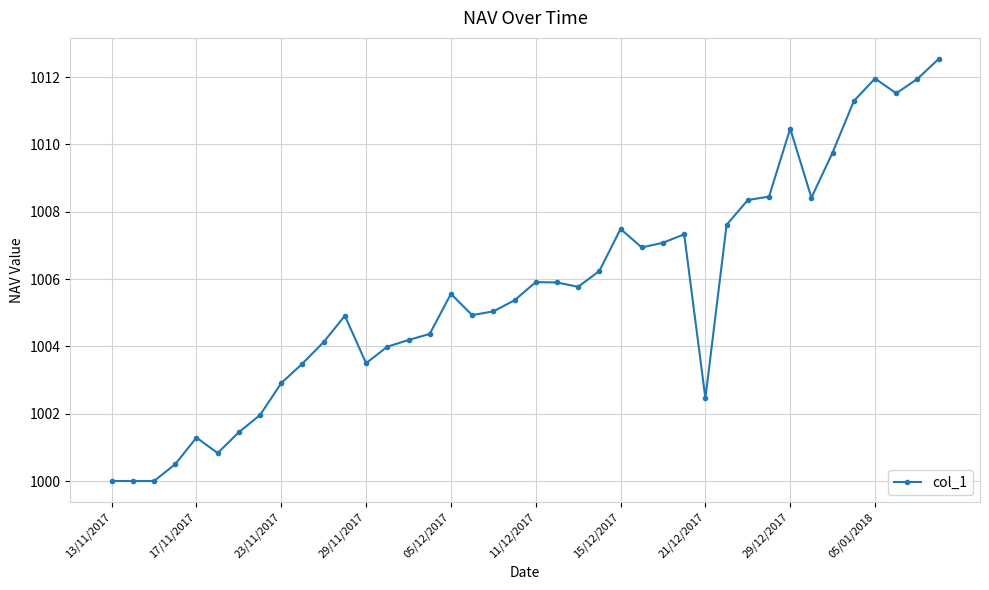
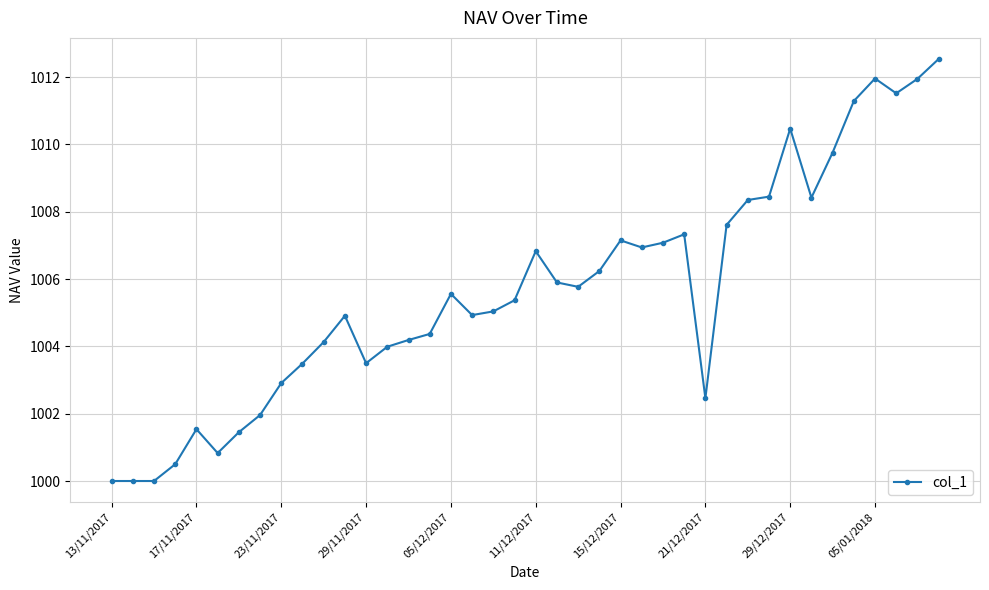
17/11/2017: 1001.3 -> 1001.5
11/12/2017: 1005.9 -> 1006.8
15/12/2017: 1007.5 -> 1007.2
